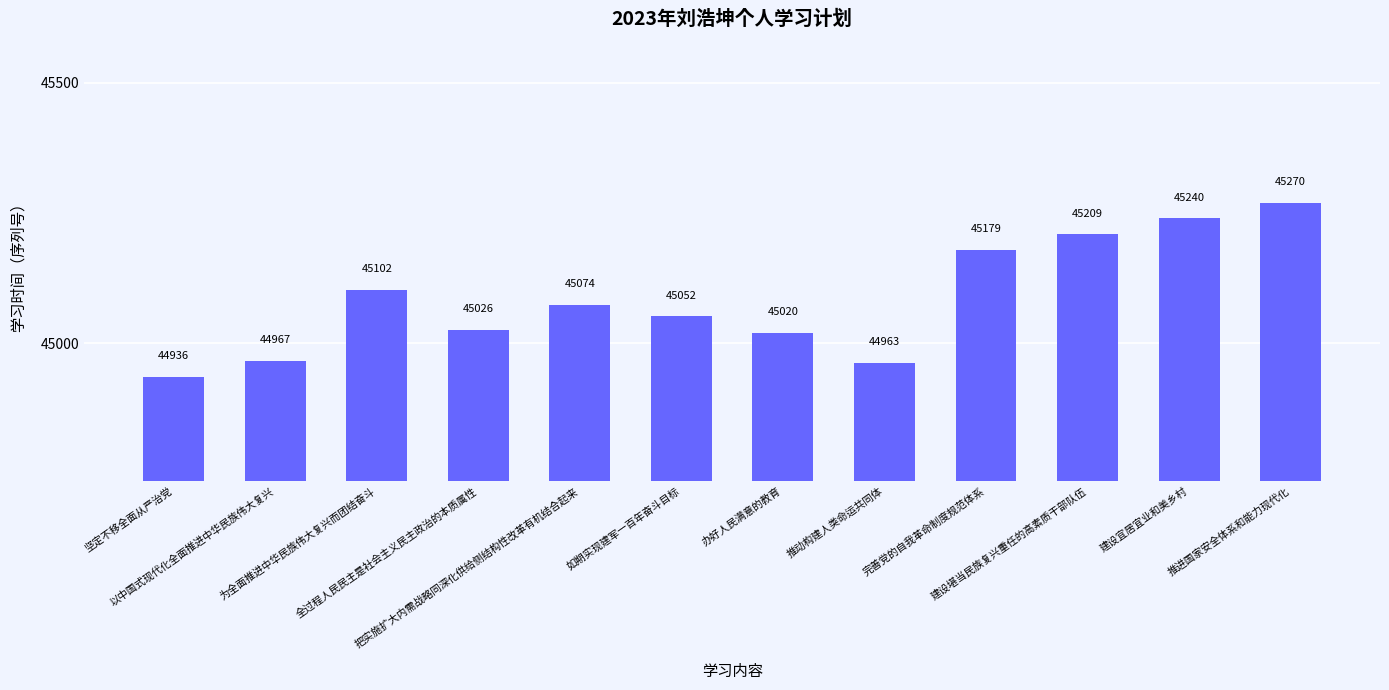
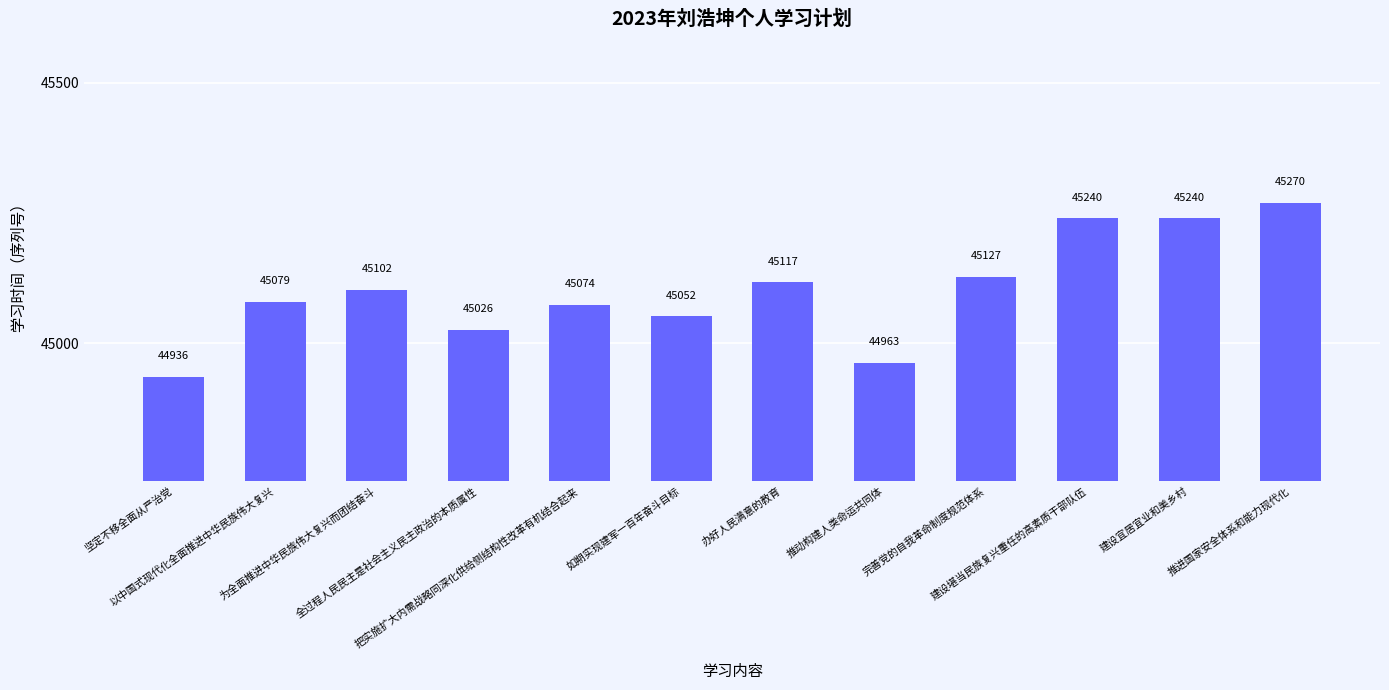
以中国式现代化全面推进中华民族伟大复兴: 44967 -> 45079
办好人民满意的教育: 45020 -> 45117
完善党的自我革命制度规范体系: 45179 -> 45127
建设堪当民族复兴重任的高素质干部队伍: 45209 -> 45240
